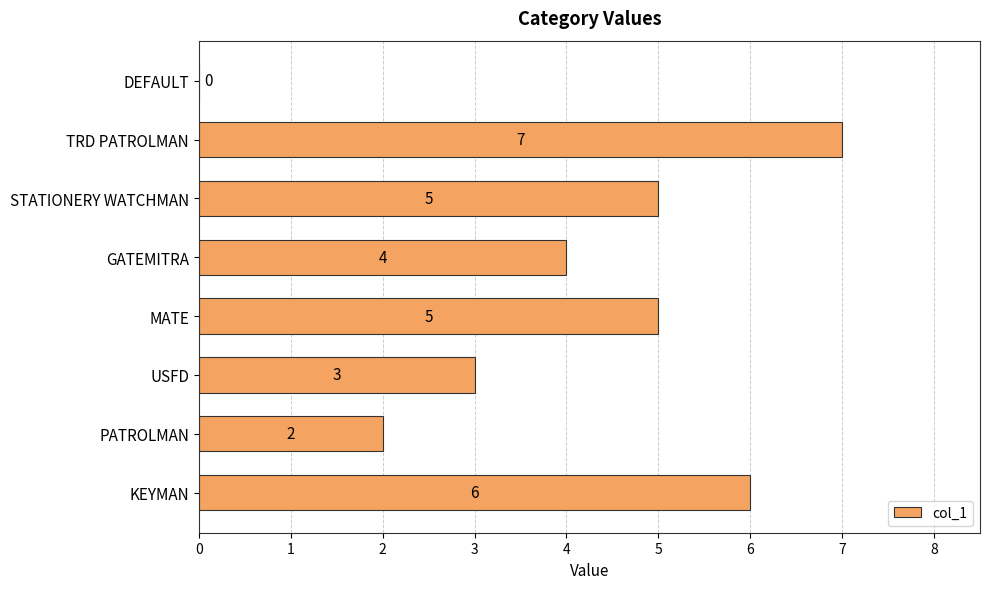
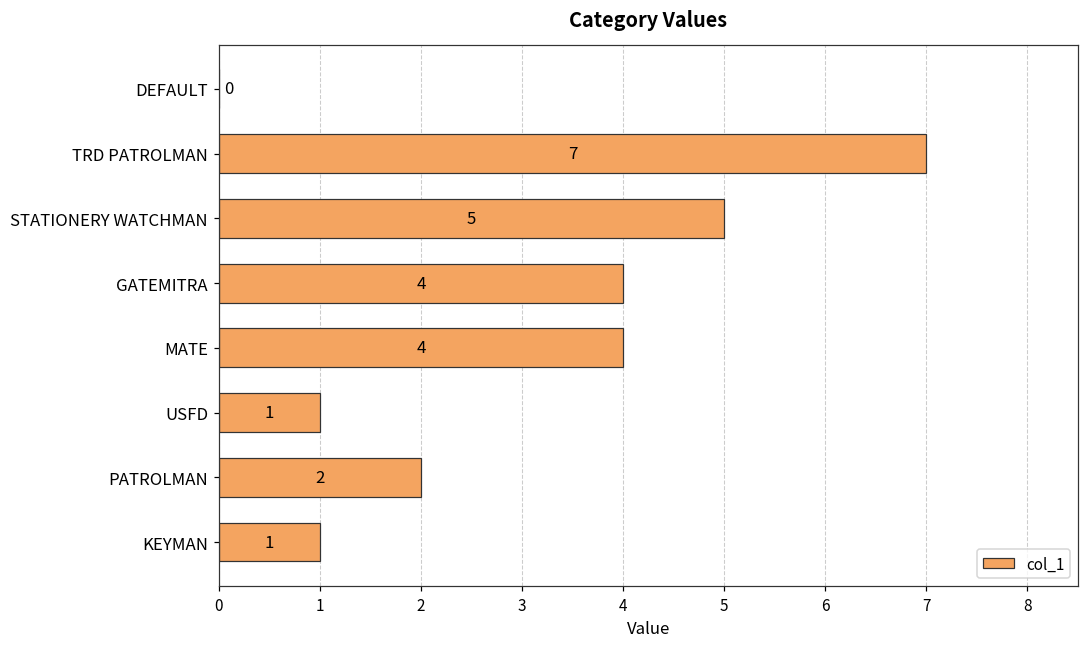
MATE: 5 -> 4
USFD: 3 -> 1
KEYMAN: 6 -> 1
